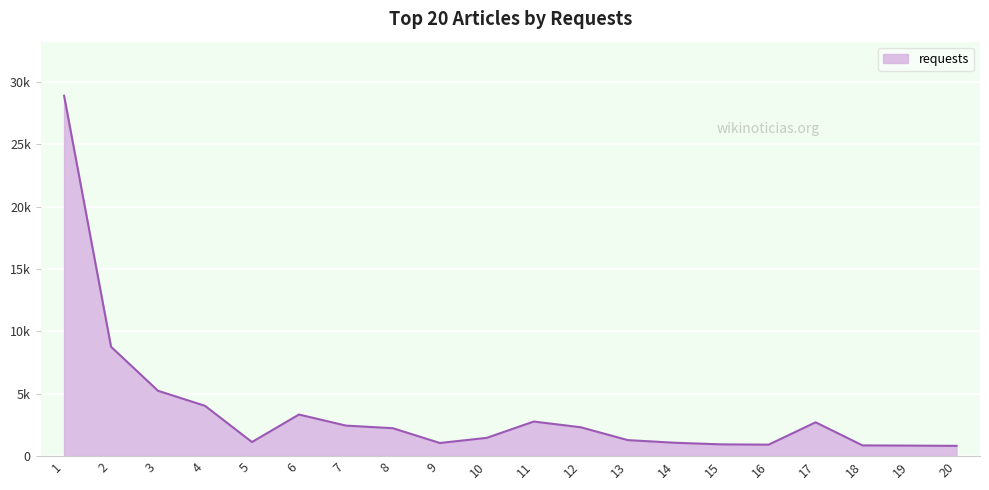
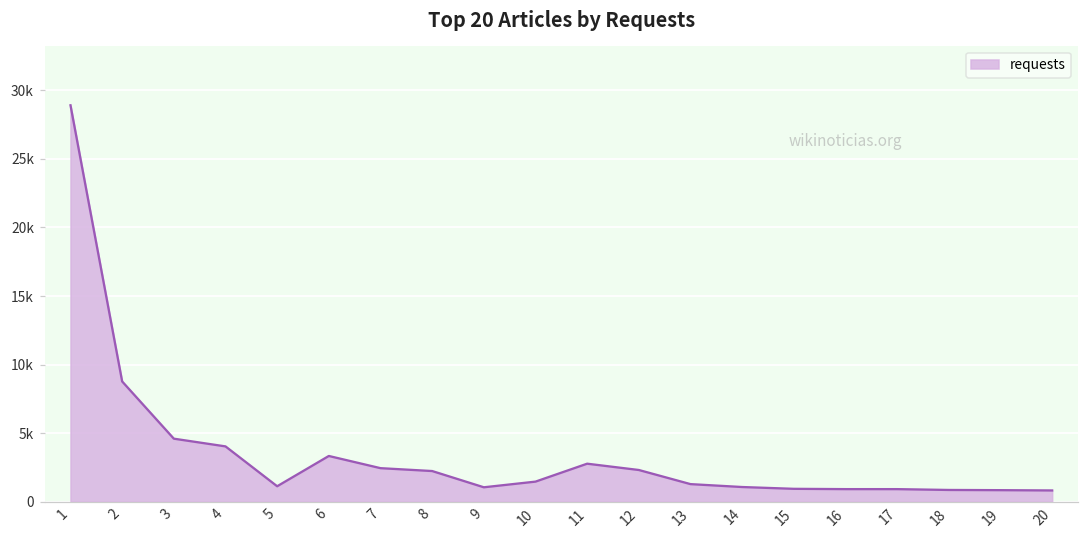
3: 5200 -> 4600
17: 2700 -> 900
